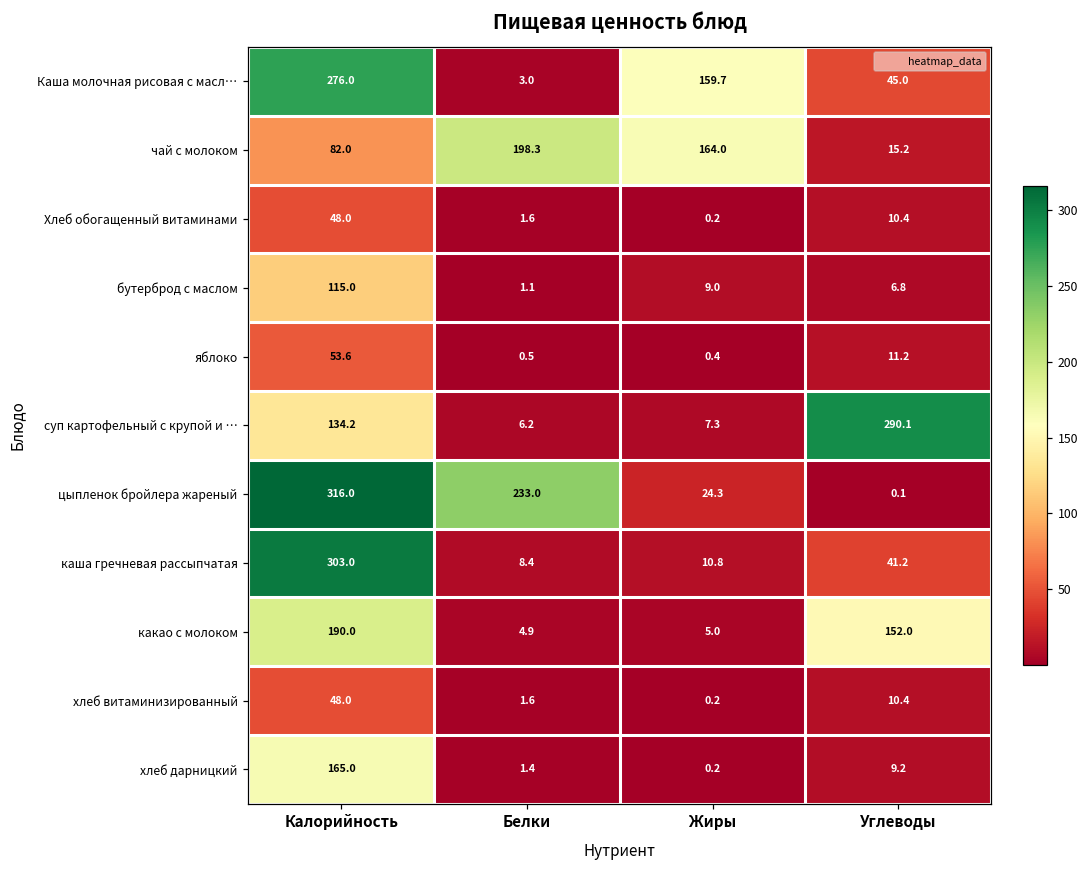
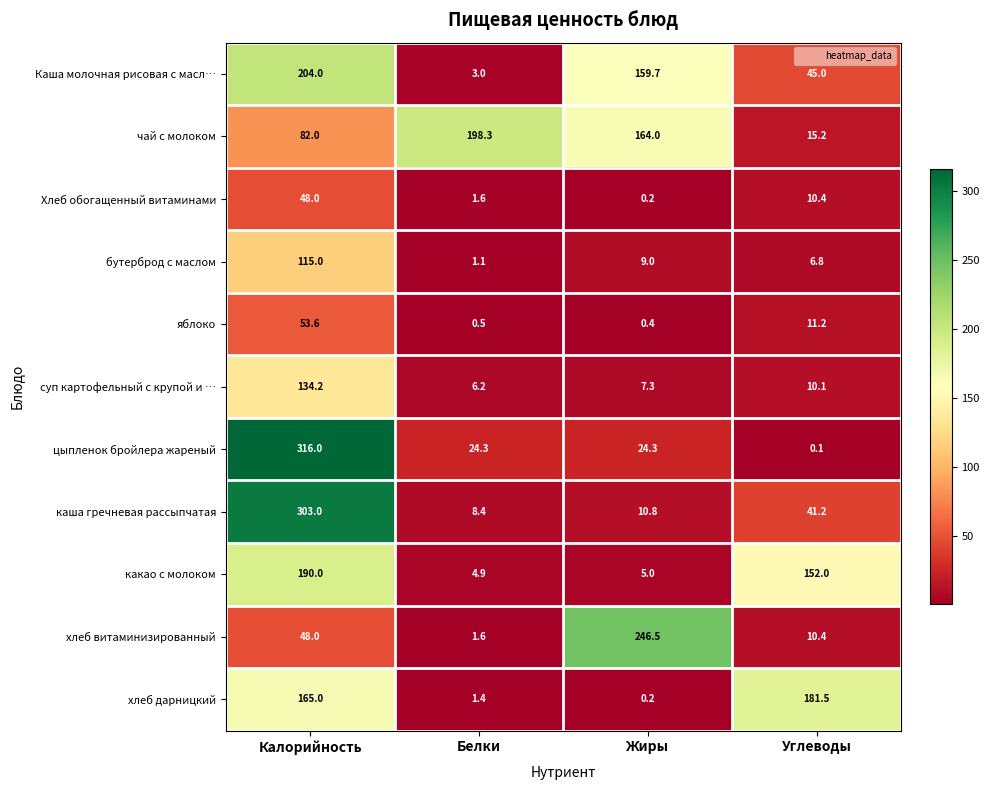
Каша молочная рисовая с масл…, Калорийность: 276.0 -> 204.0
суп картофельный с крупой и …, Углеводы: 290.1 -> 10.1
цыпленок бройлера жареный, Белки: 233.0 -> 24.3
хлеб витаминизированный, Жиры: 0.2 -> 246.5
хлеб дарницкий, Углеводы: 9.2 -> 181.5
